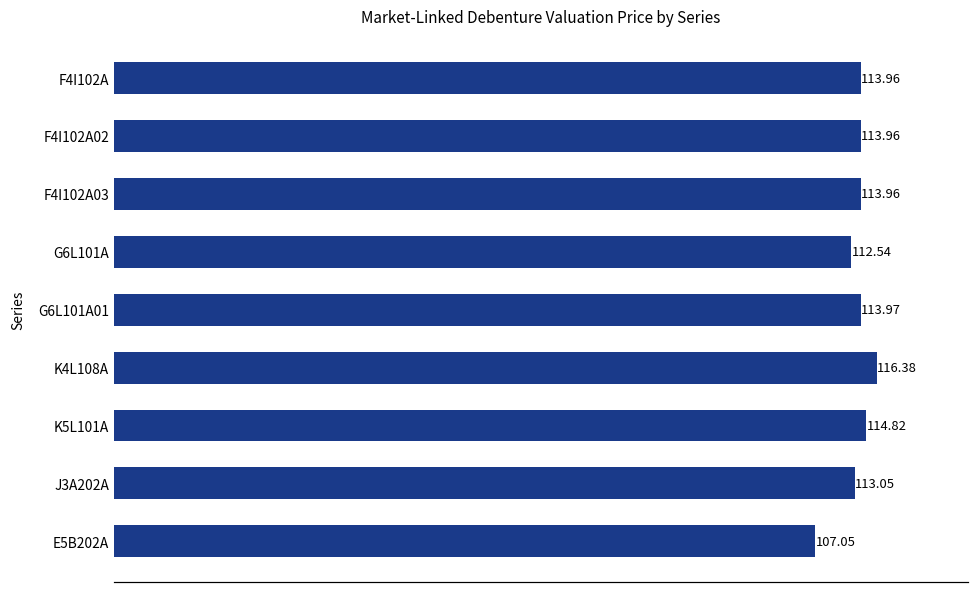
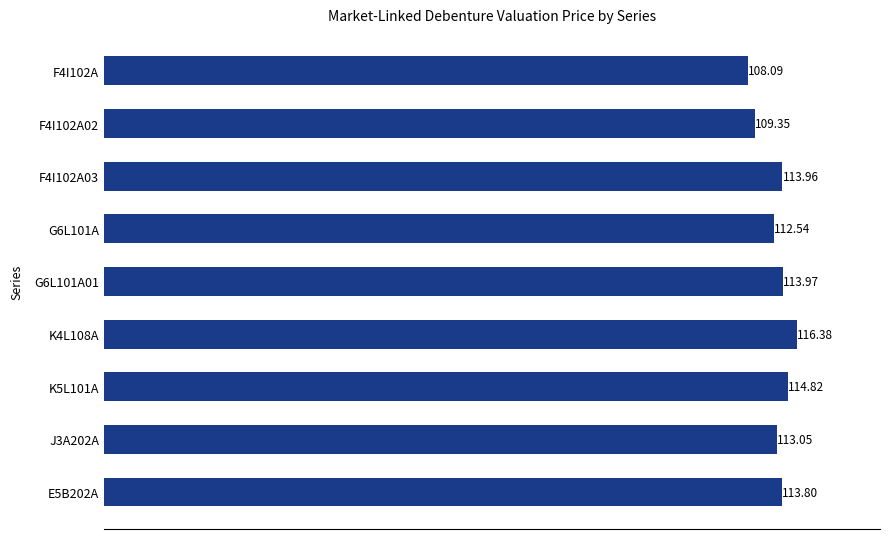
F4I102A: 113.96 -> 108.09
F4I102A02: 113.96 -> 109.35
E5B202A: 107.05 -> 113.80
